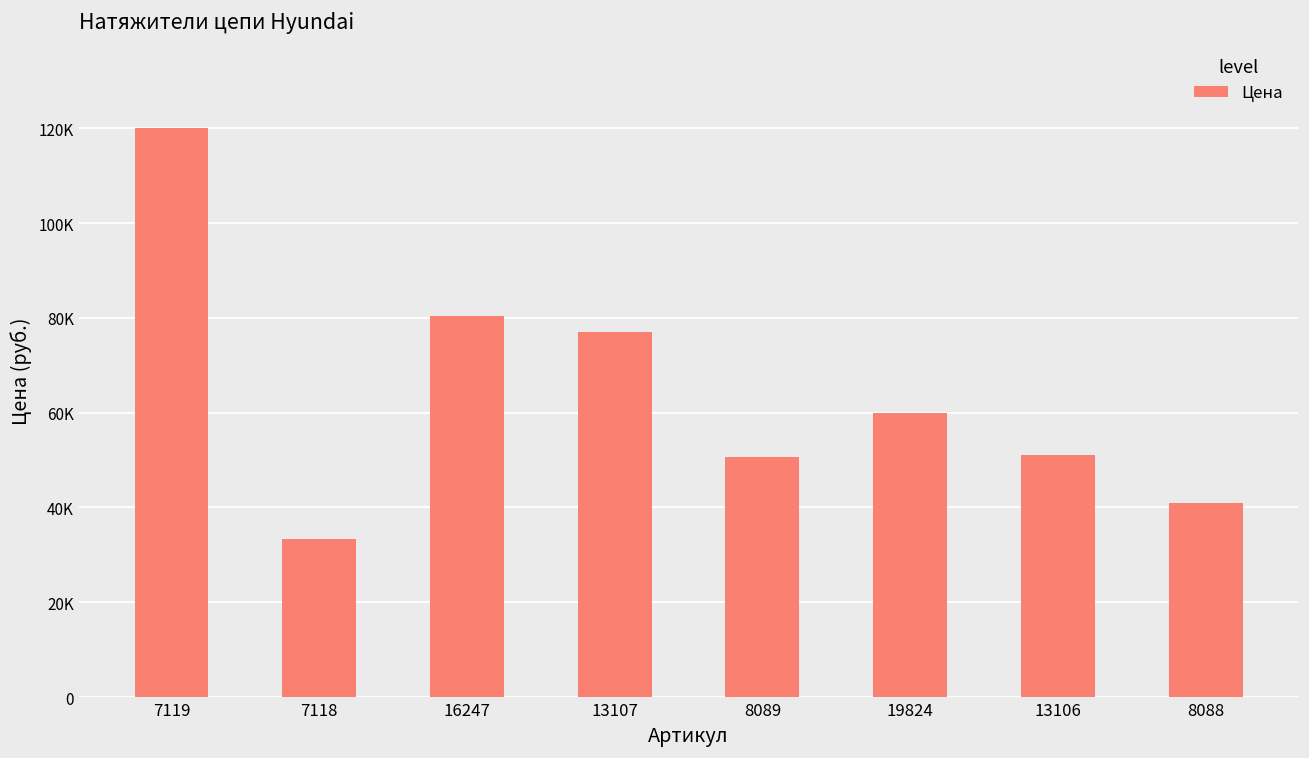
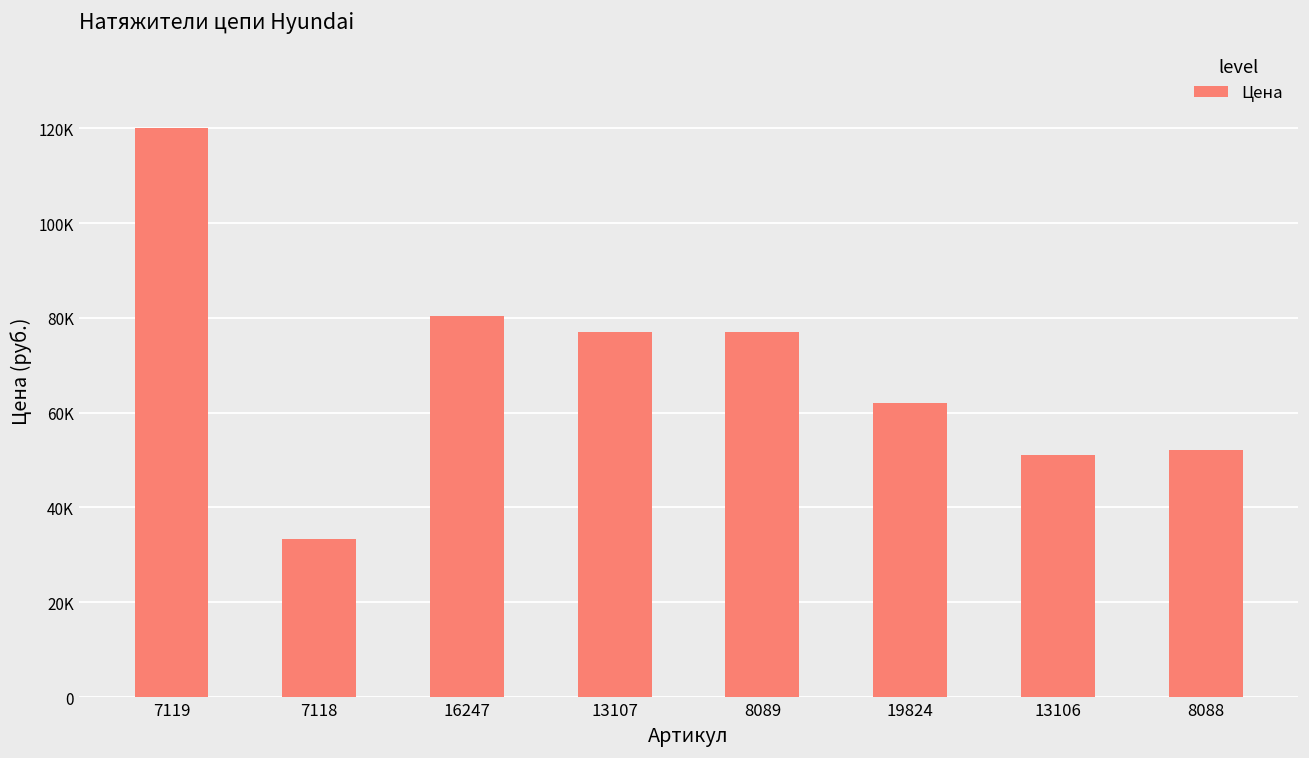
8089: 51000 -> 77000
19824: 60000 -> 62000
8088: 41000 -> 52000
